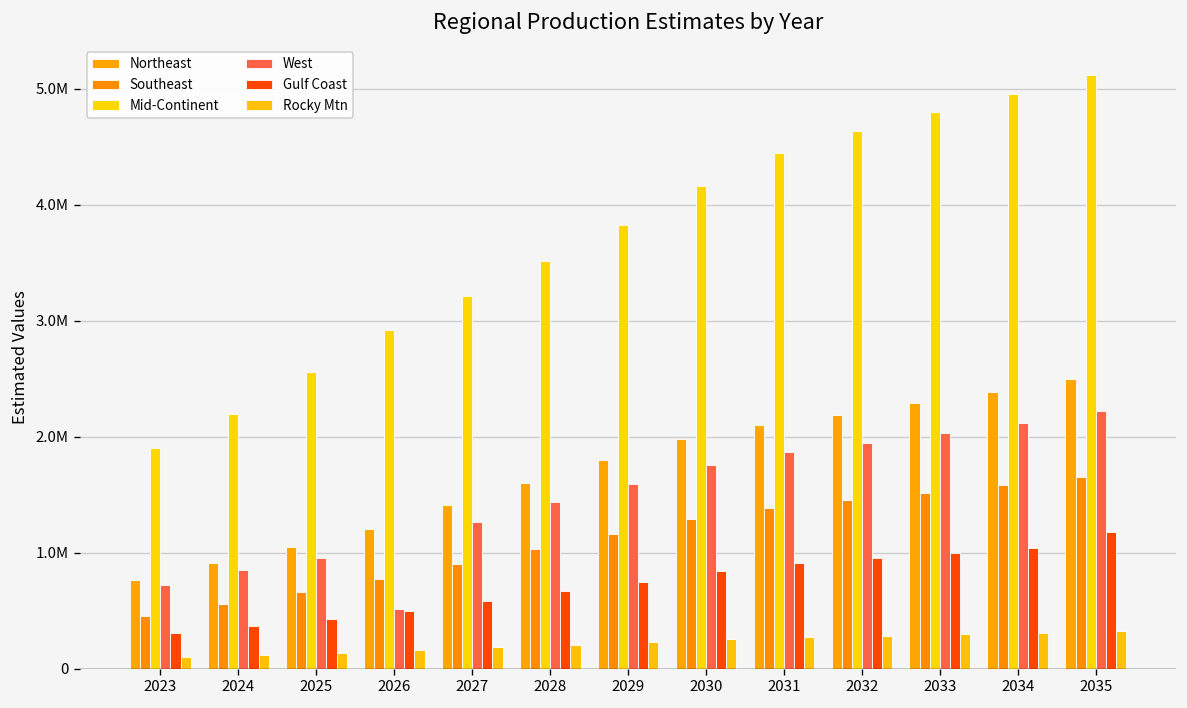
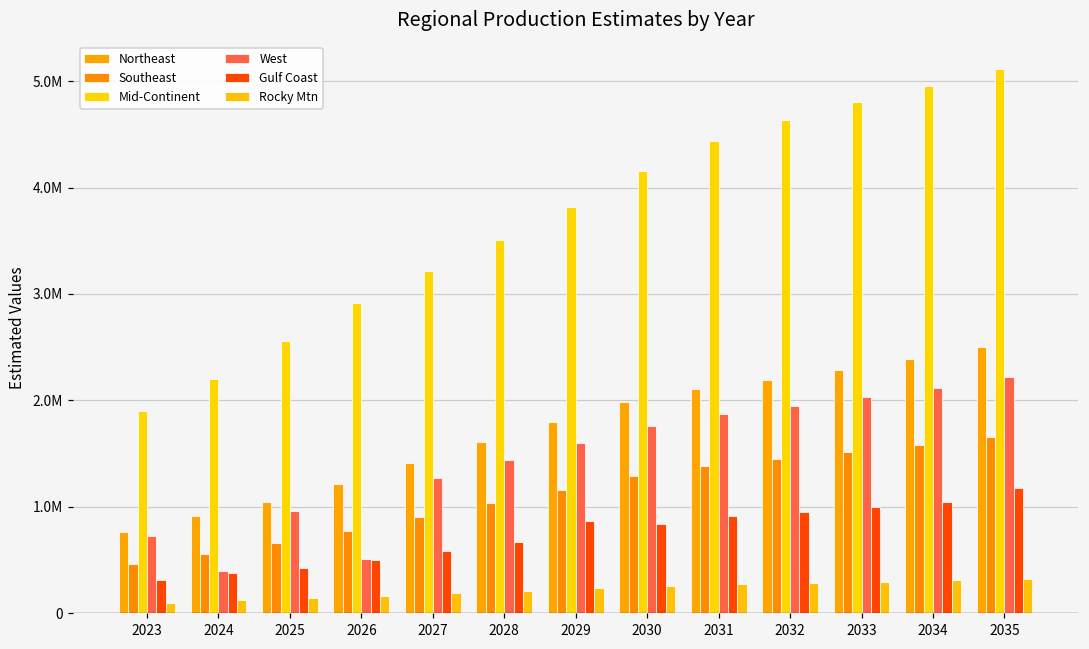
West, 2024: 900000 -> 400000
Gulf Coast, 2029: 800000 -> 900000
